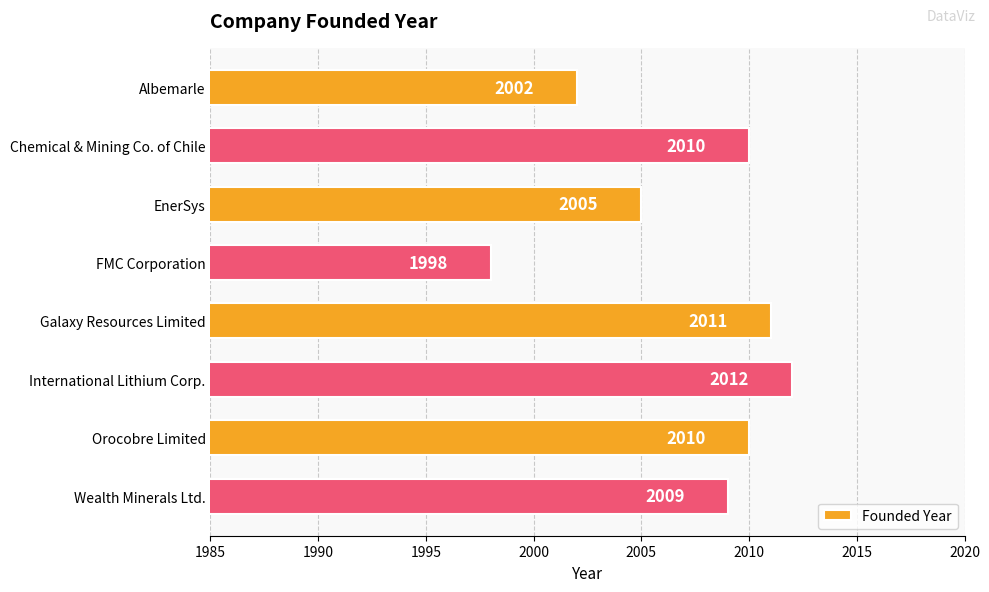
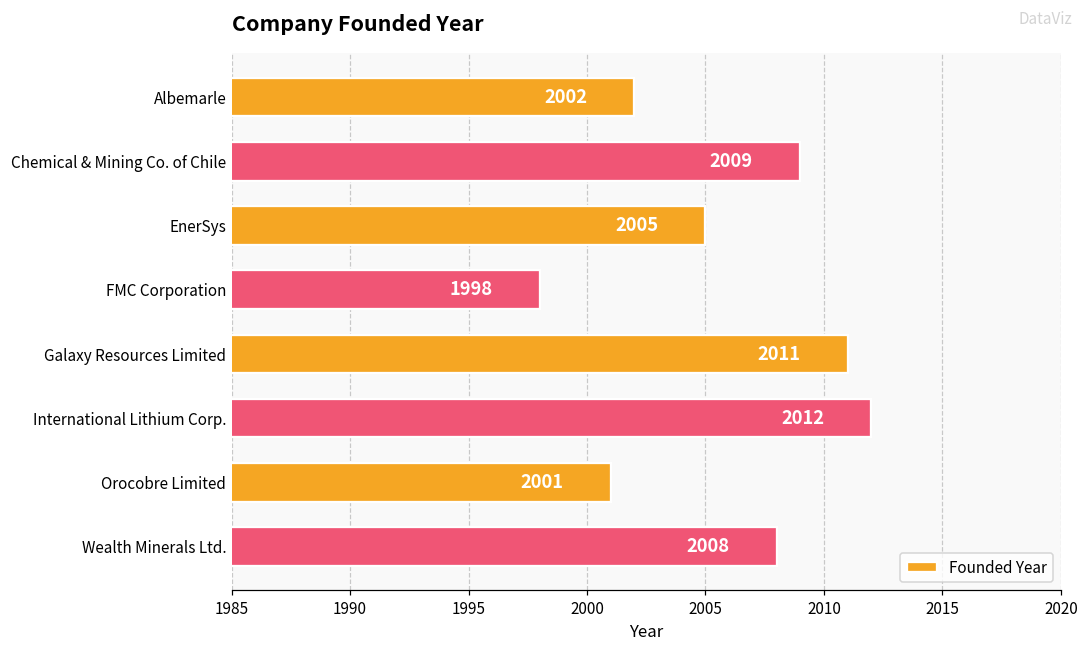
Chemical & Mining Co. of Chile: 2010 -> 2009
Orocobre Limited: 2010 -> 2001
Wealth Minerals Ltd.: 2009 -> 2008
